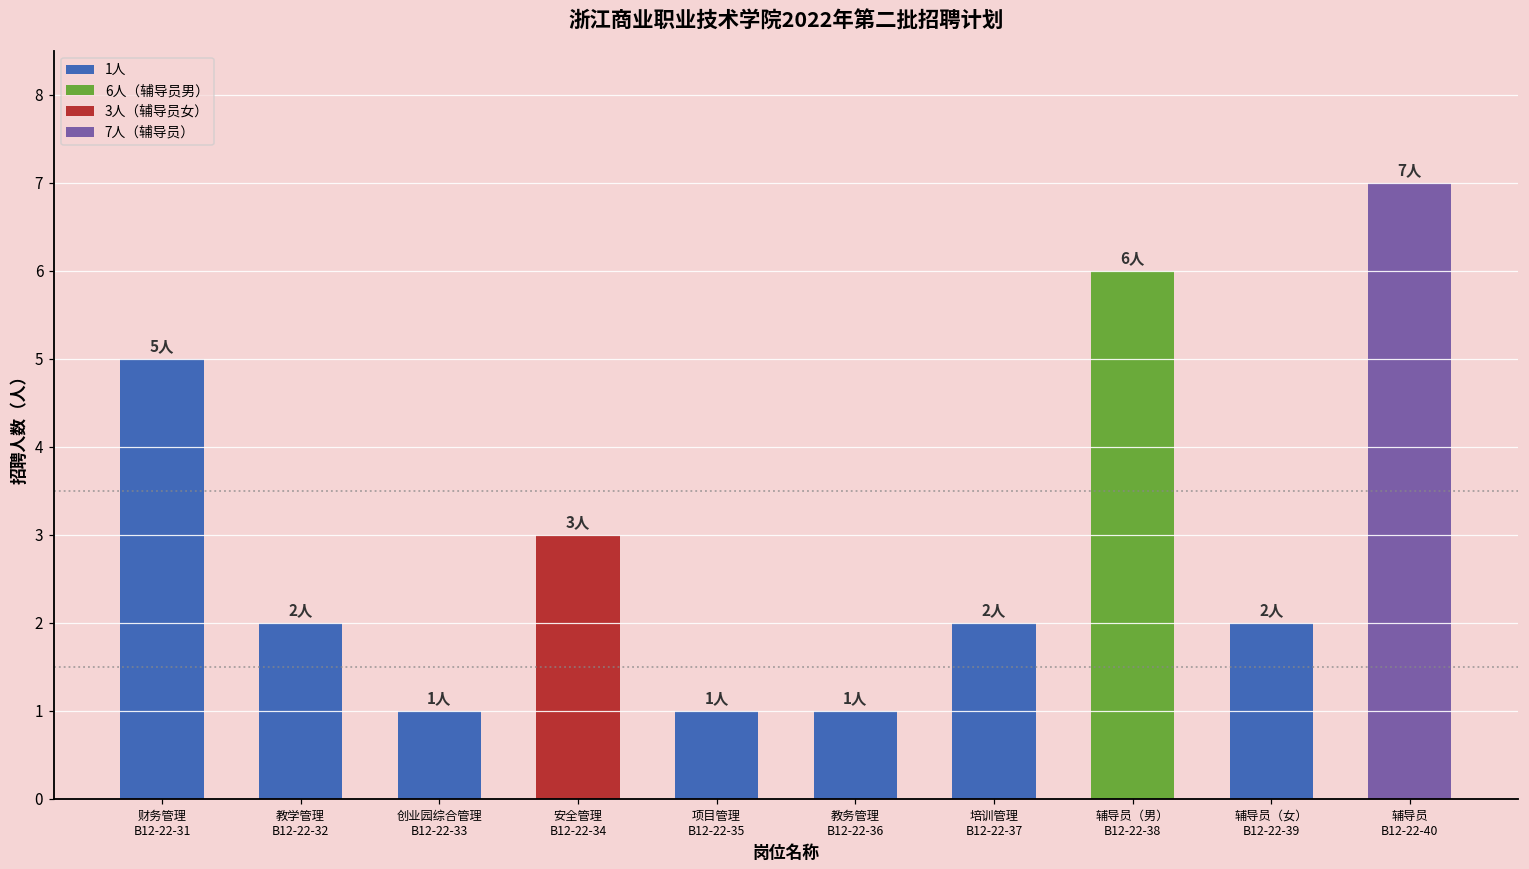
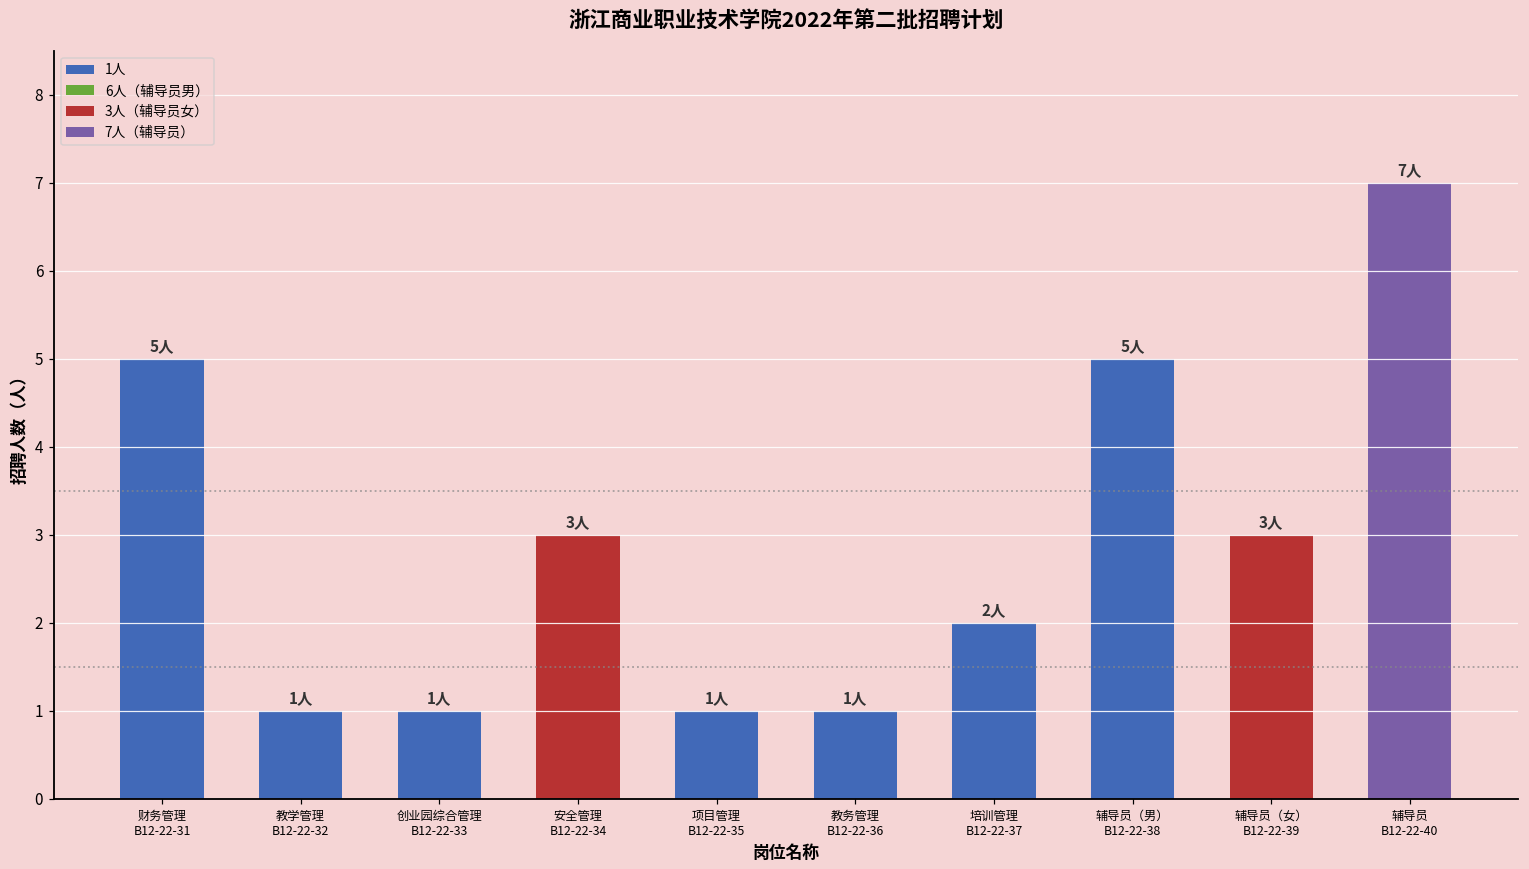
教学管理 B12-22-32: 2人 -> 1人
辅导员（男） B12-22-38: 6人 -> 5人
辅导员（女） B12-22-39: 2人 -> 3人
